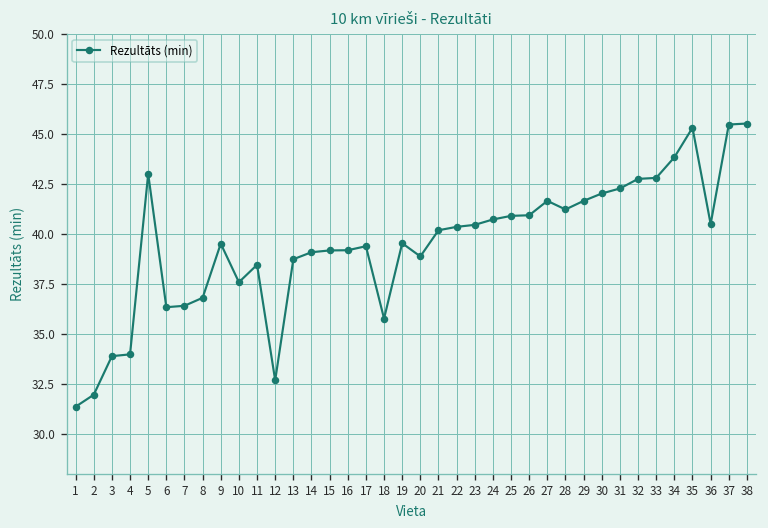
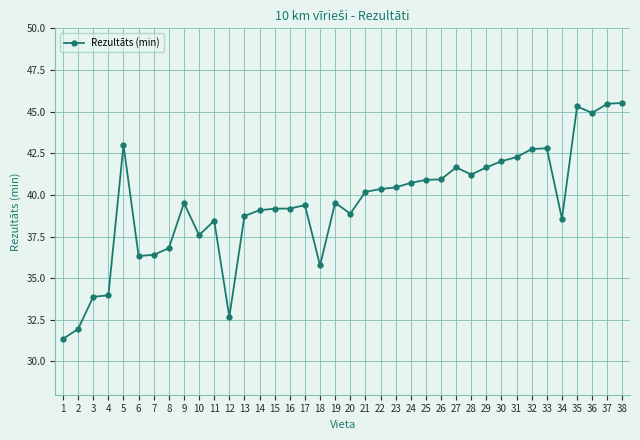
34: 43.8 -> 38.6
36: 40.5 -> 44.9
